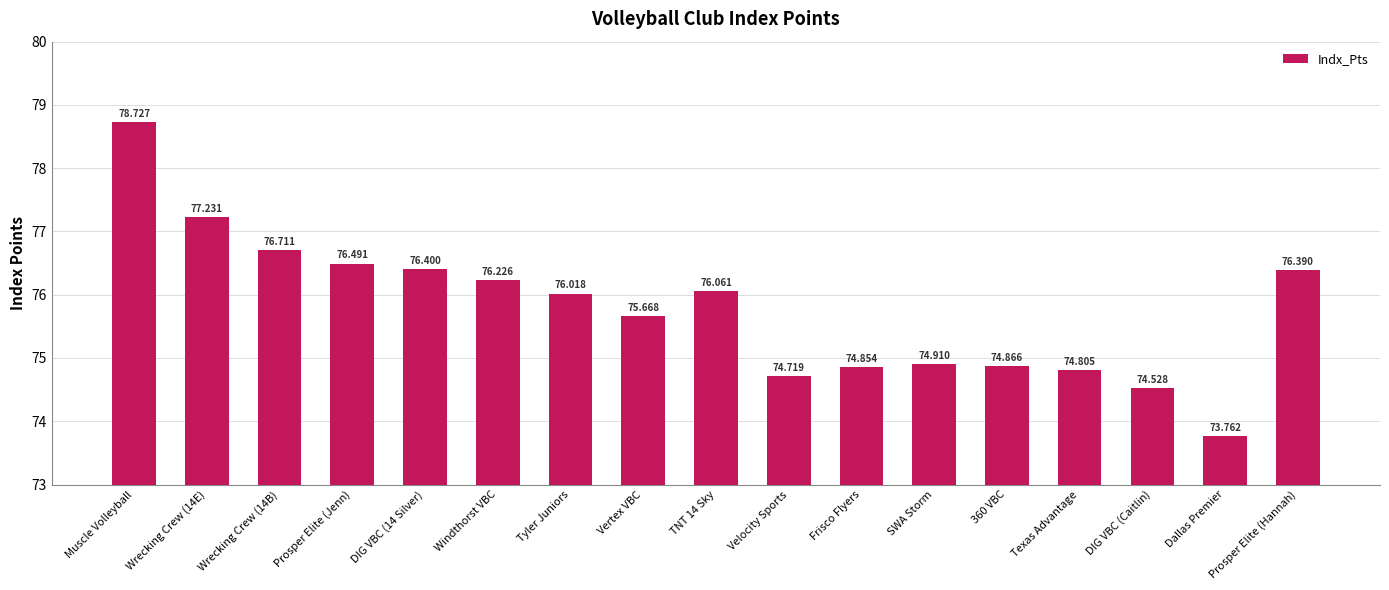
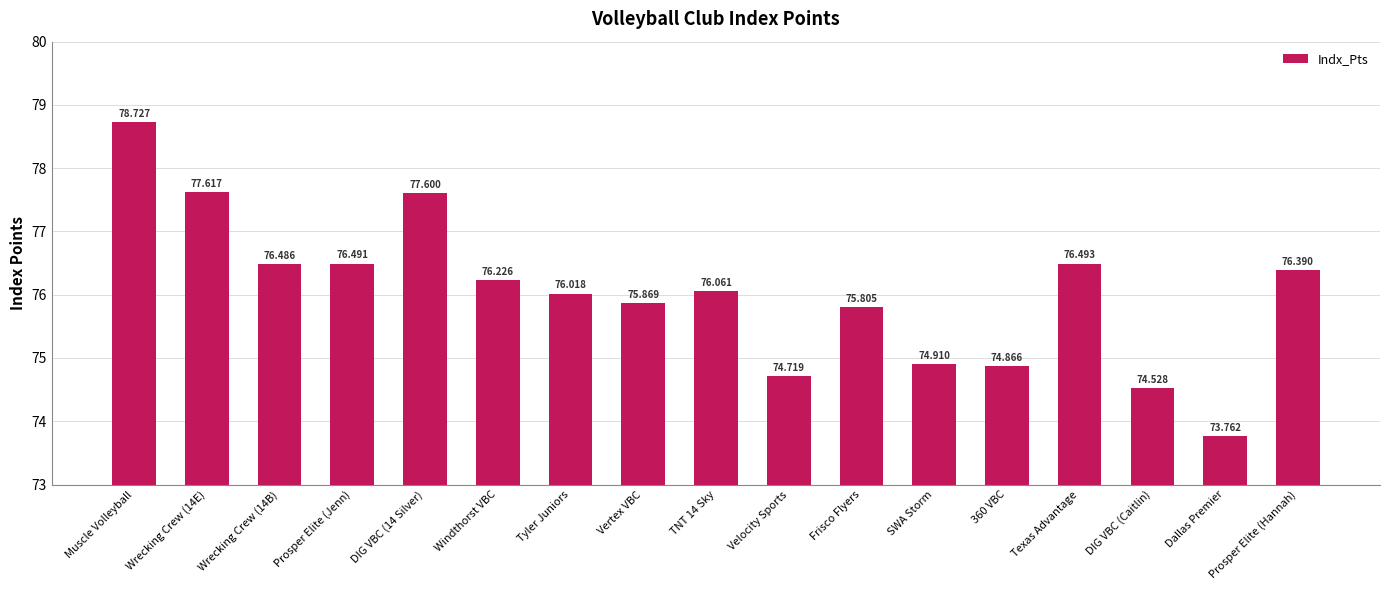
Wrecking Crew (14E): 77.231 -> 77.617
Wrecking Crew (14B): 76.711 -> 76.486
DIG VBC (14 Silver): 76.400 -> 77.600
Vertex VBC: 75.668 -> 75.869
Frisco Flyers: 74.854 -> 75.805
Texas Advantage: 74.805 -> 76.493
